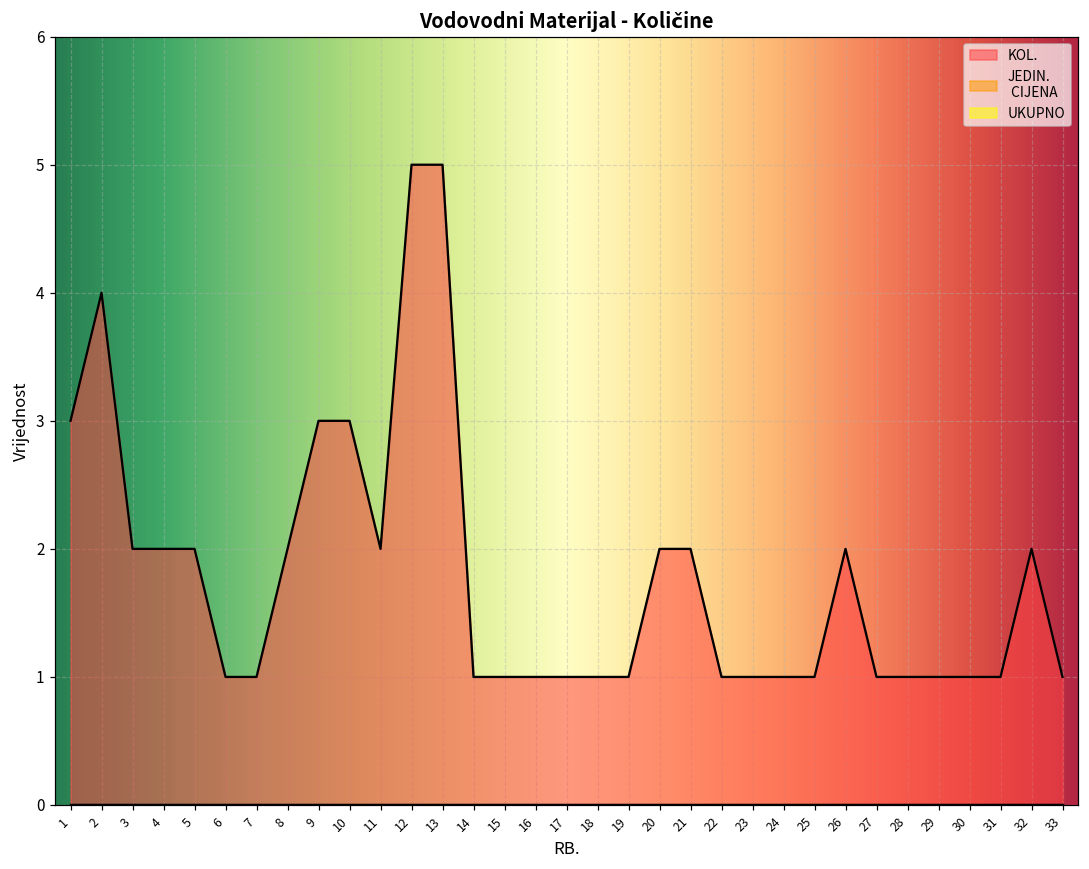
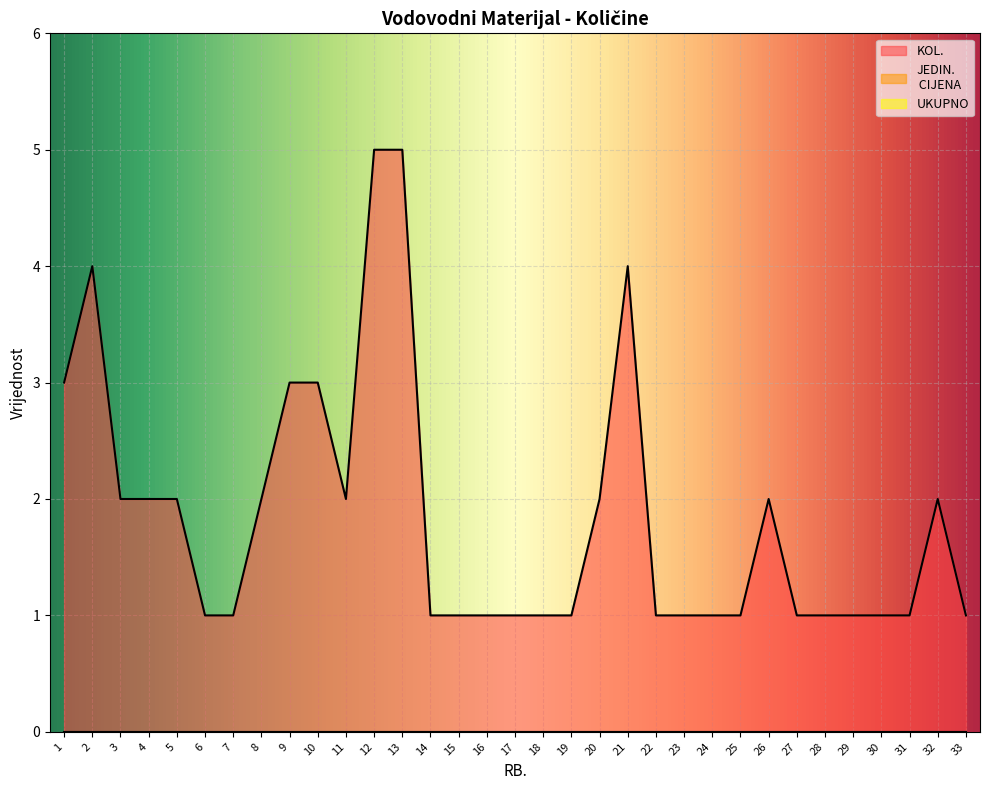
KOL., 21: 2 -> 4
